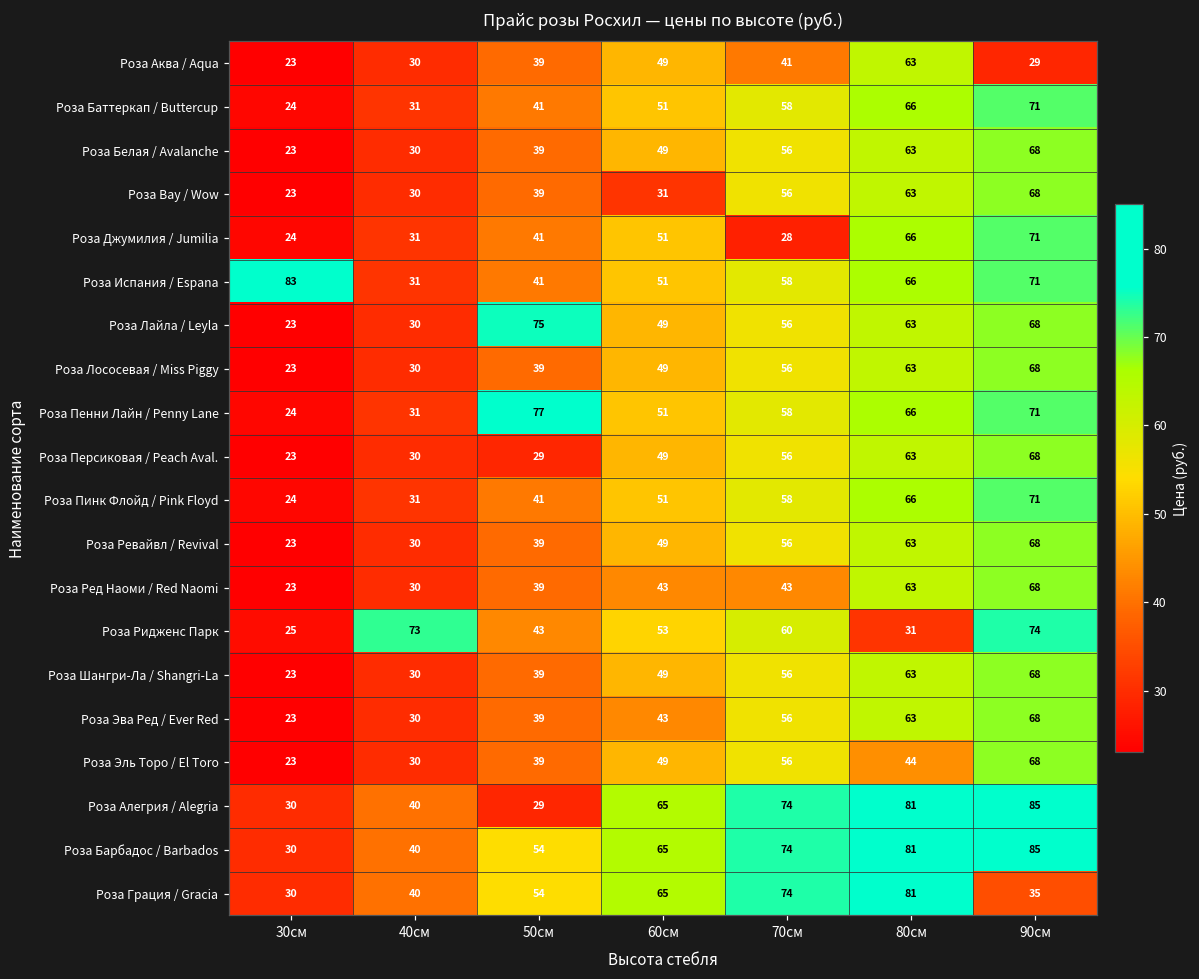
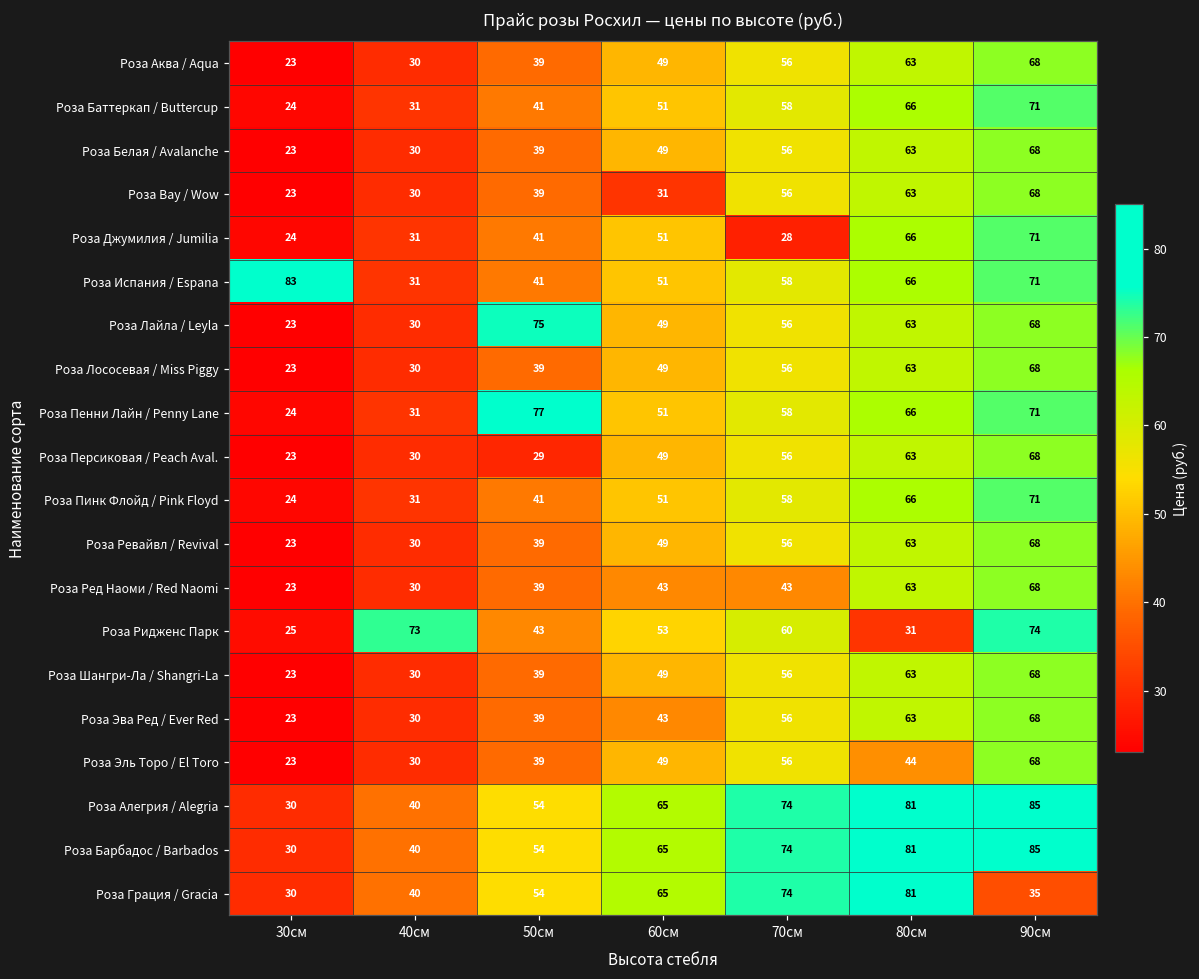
Роза Аква / Aqua, 70см: 41 -> 56
Роза Аква / Aqua, 90см: 29 -> 68
Роза Алегрия / Alegria, 50см: 29 -> 54
